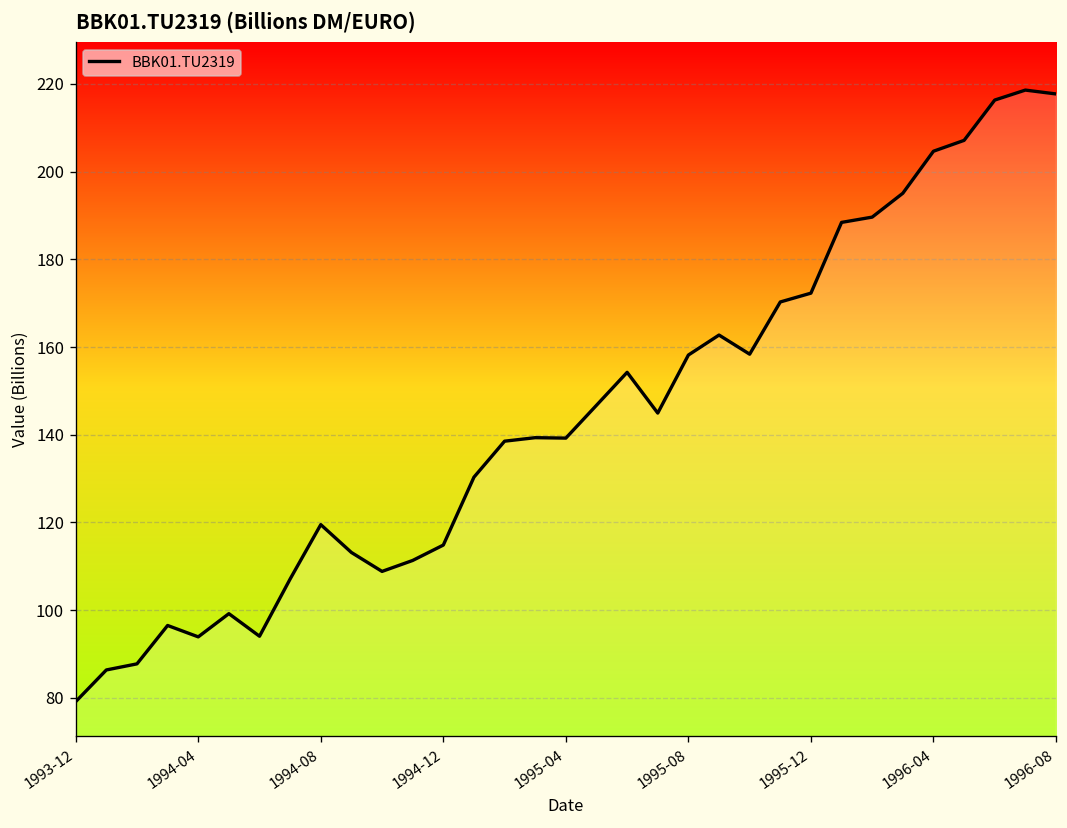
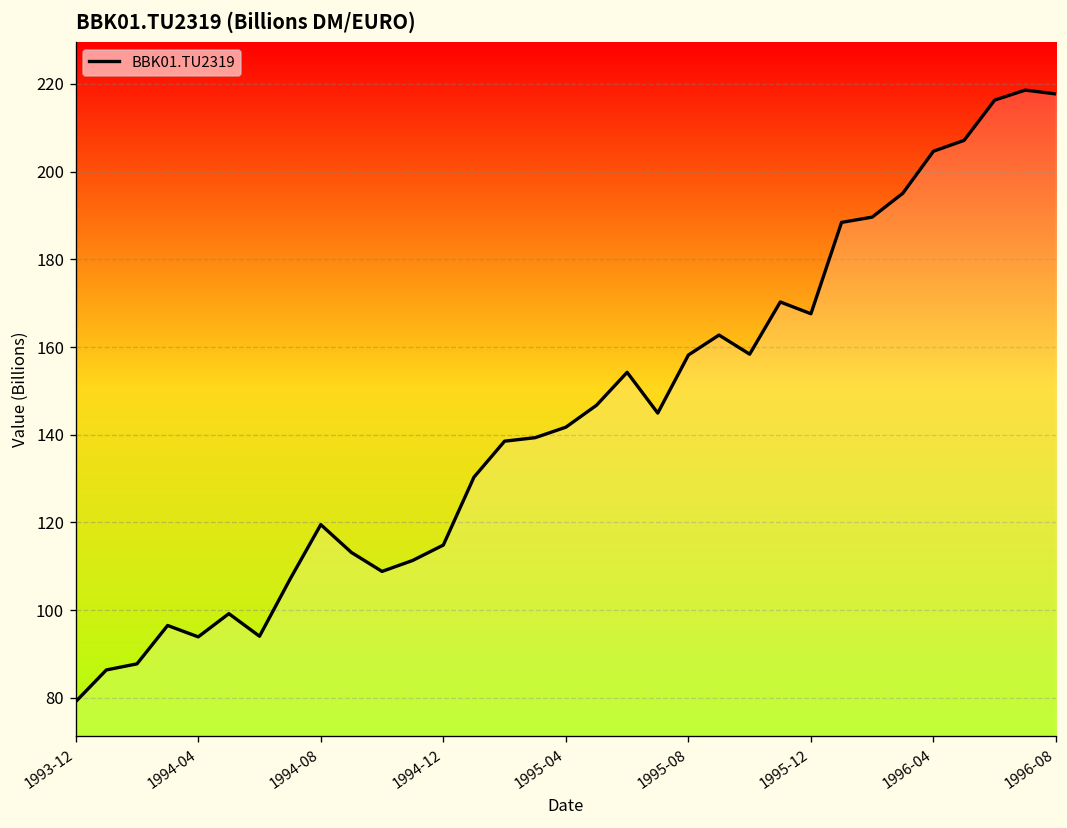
1995-04: 139 -> 142
1995-12: 172 -> 168
